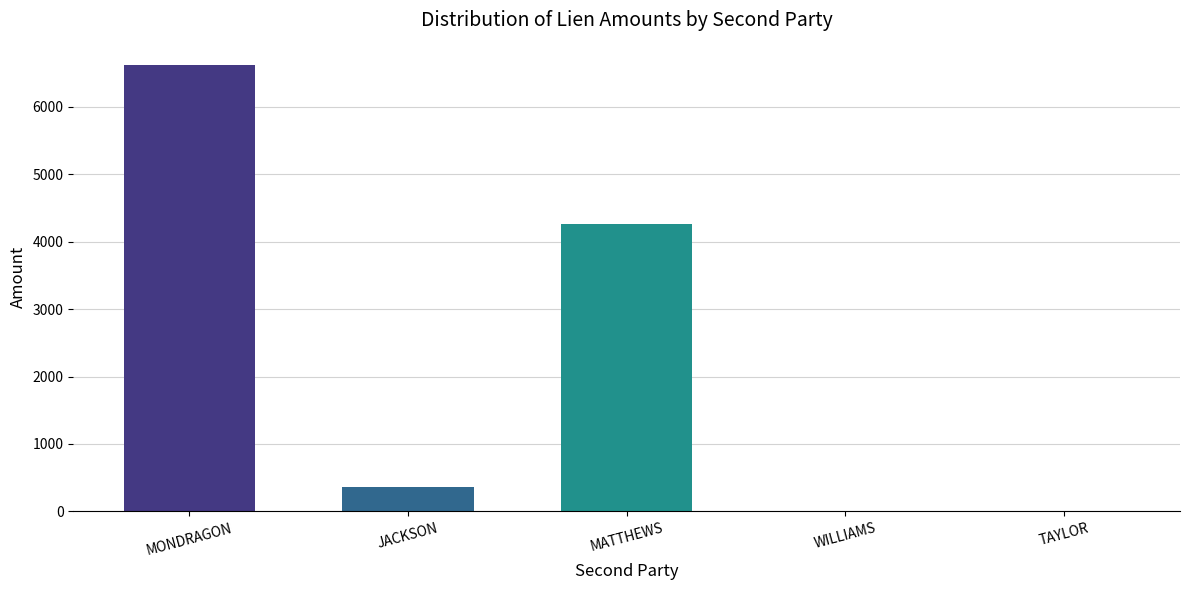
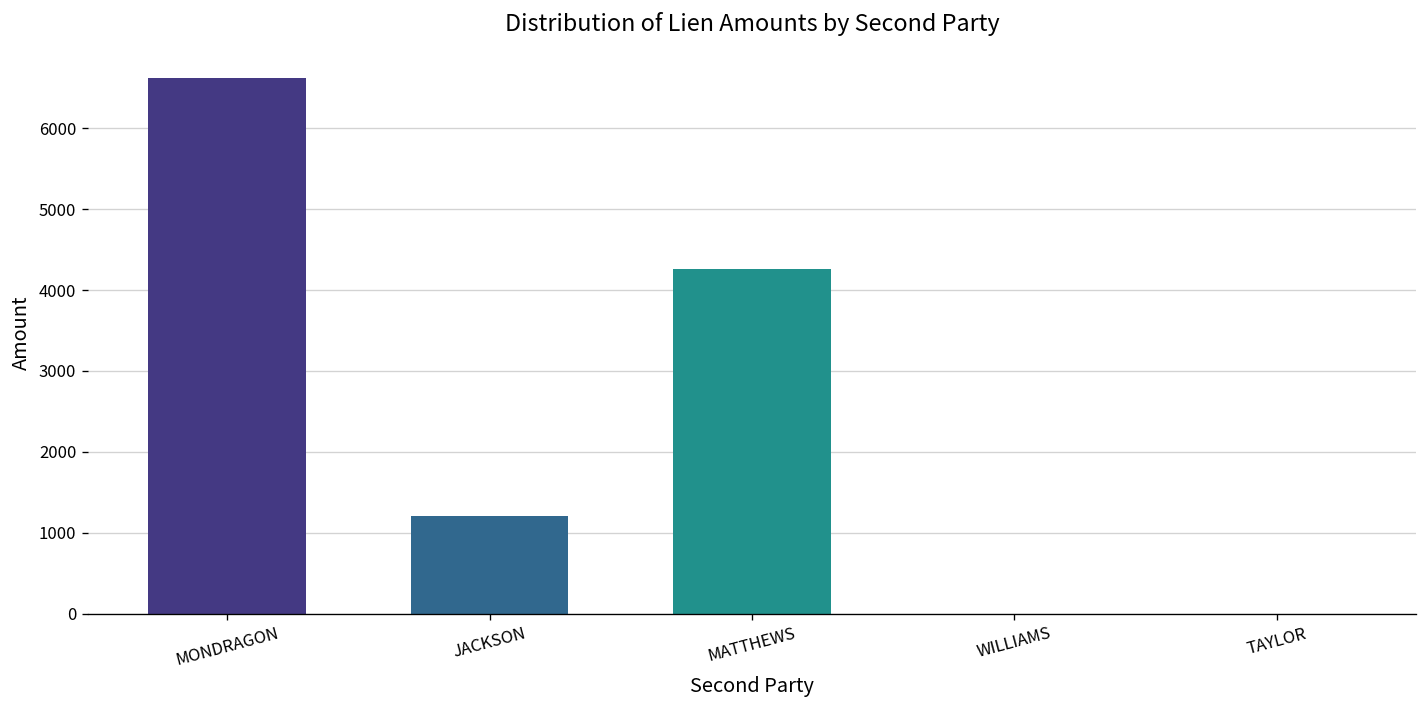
JACKSON: 400 -> 1200
